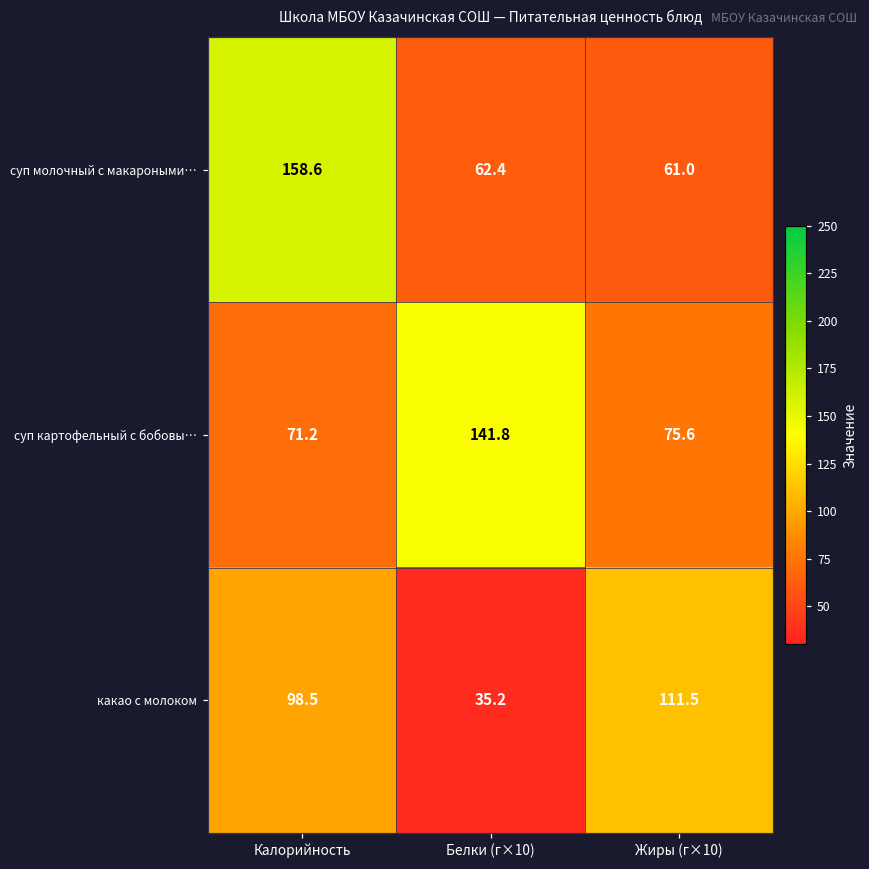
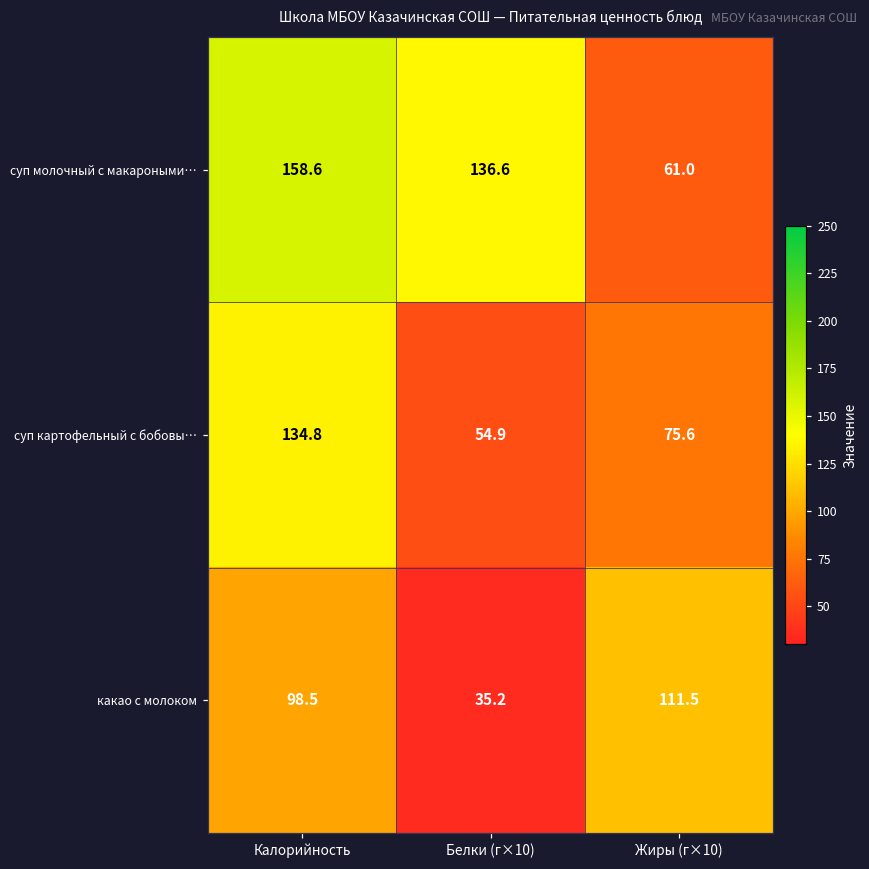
суп молочный с макароными…, Белки (г×10): 62.4 -> 136.6
суп картофельный с бобовы…, Калорийность: 71.2 -> 134.8
суп картофельный с бобовы…, Белки (г×10): 141.8 -> 54.9
